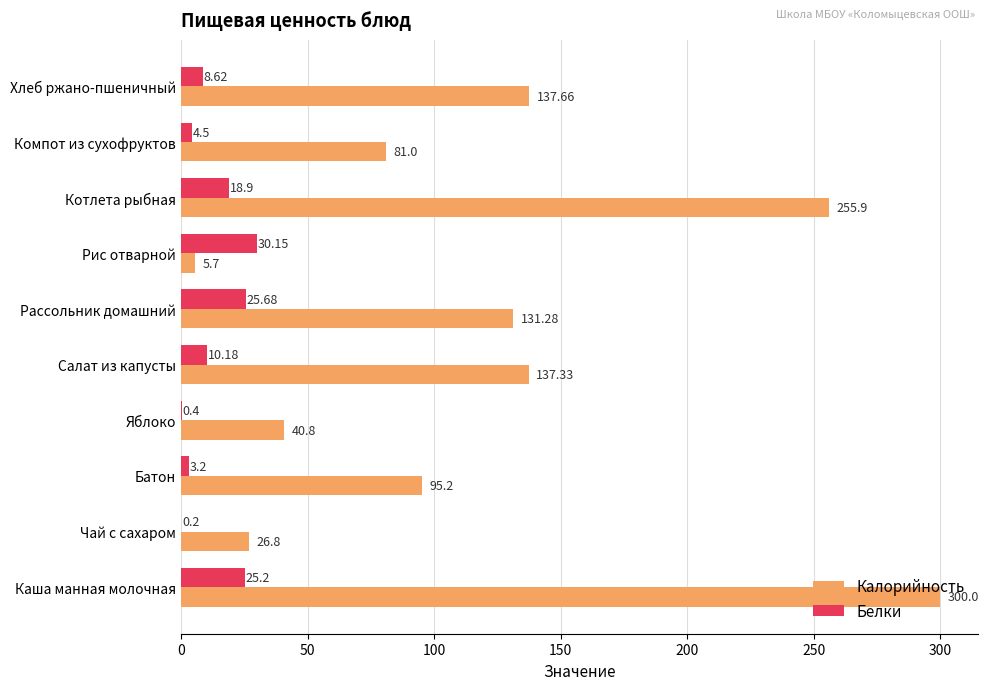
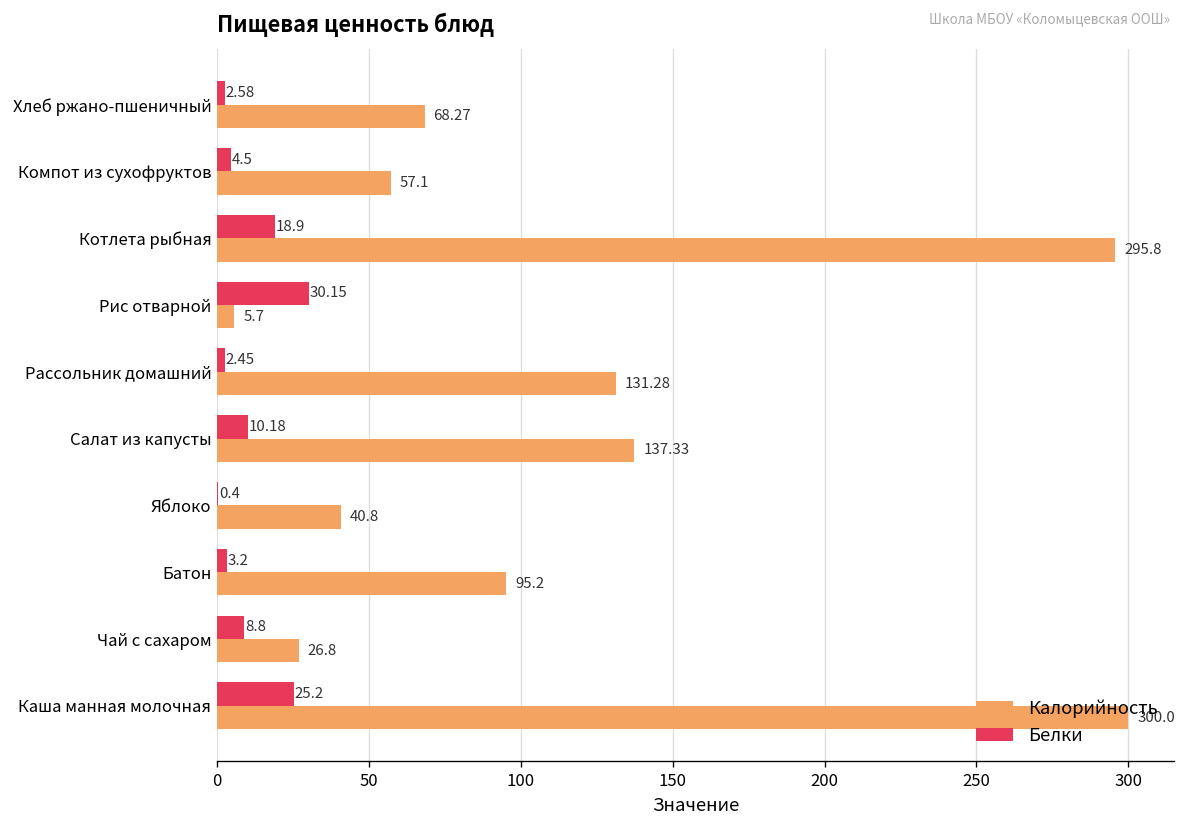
Белки, Хлеб ржано-пшеничный: 8.62 -> 2.58
Калорийность, Хлеб ржано-пшеничный: 137.66 -> 68.27
Калорийность, Компот из сухофруктов: 81.0 -> 57.1
Калорийность, Котлета рыбная: 255.9 -> 295.8
Белки, Рассольник домашний: 25.68 -> 2.45
Белки, Чай с сахаром: 0.2 -> 8.8
